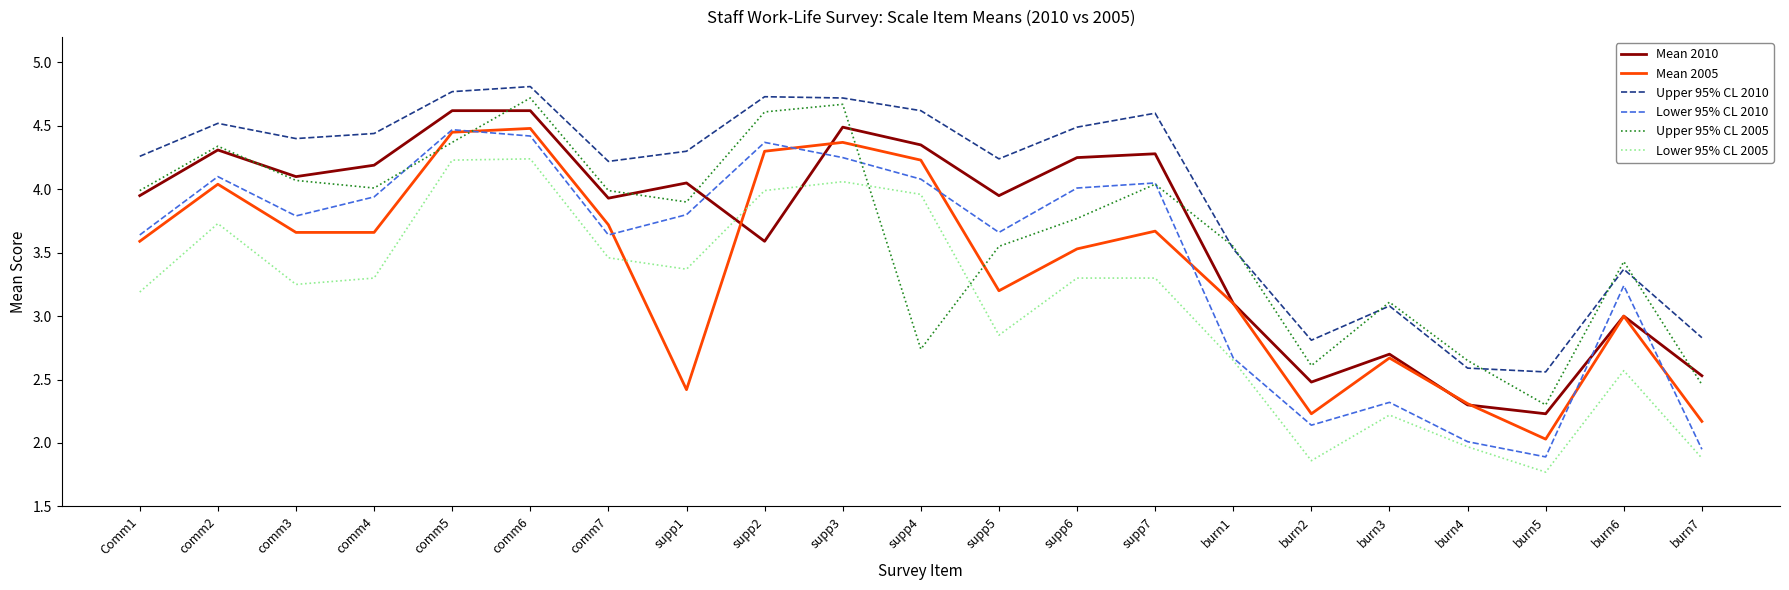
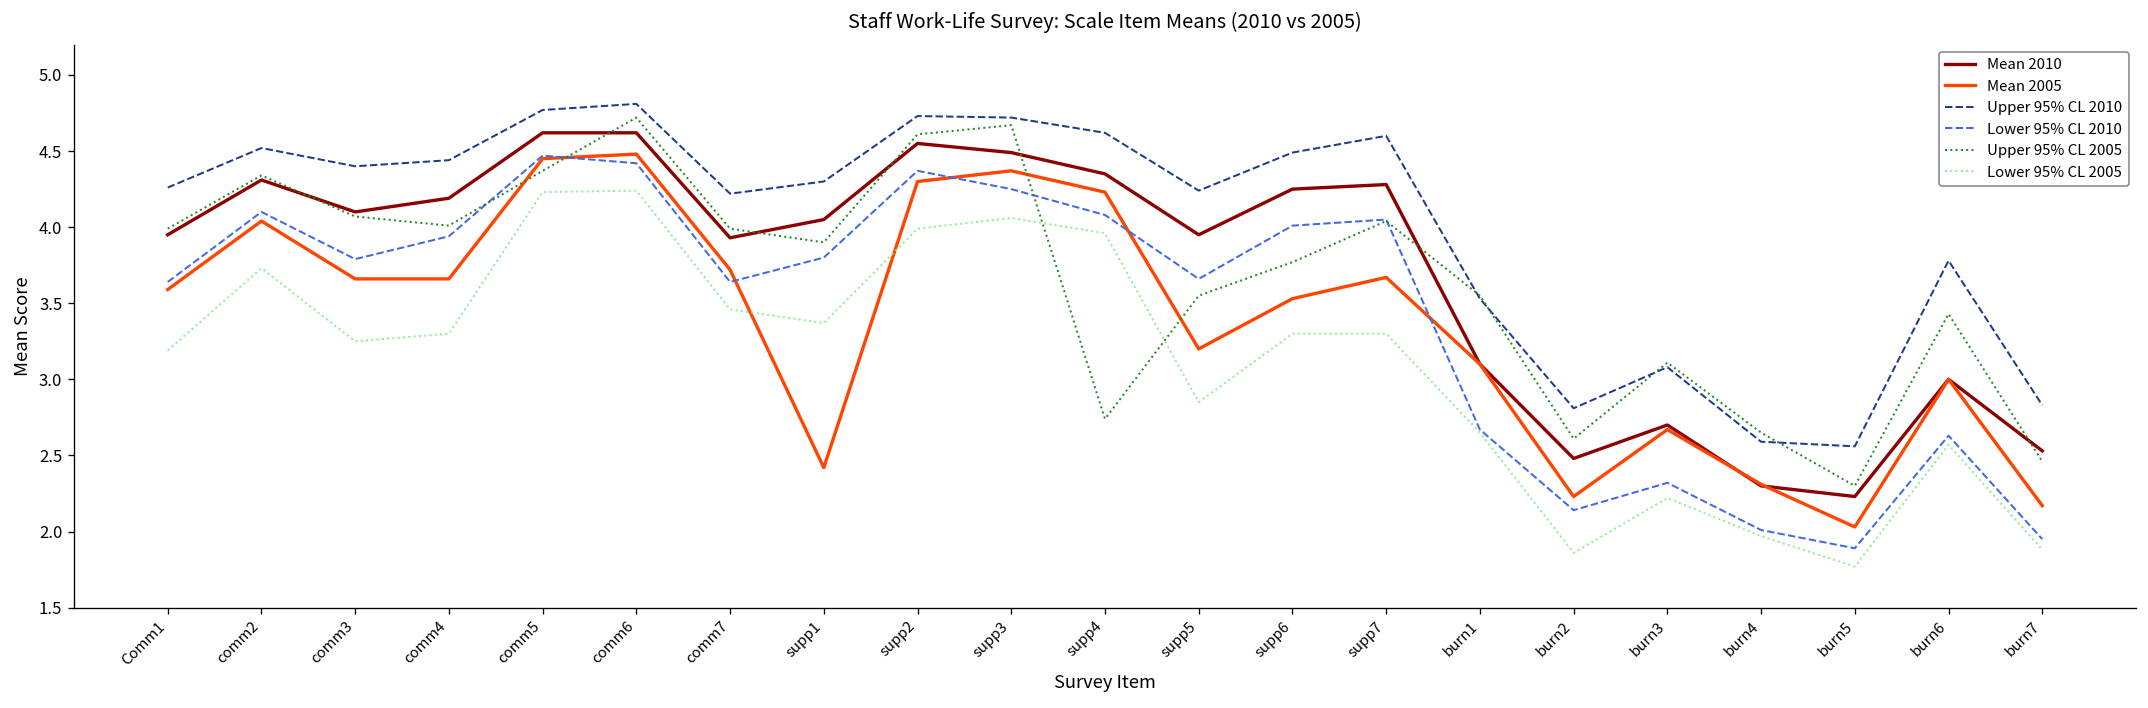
Mean 2010, supp2: 3.59 -> 4.55
Upper 95% CL 2010, burn6: 3.37 -> 3.78
Lower 95% CL 2010, burn6: 3.24 -> 2.63
